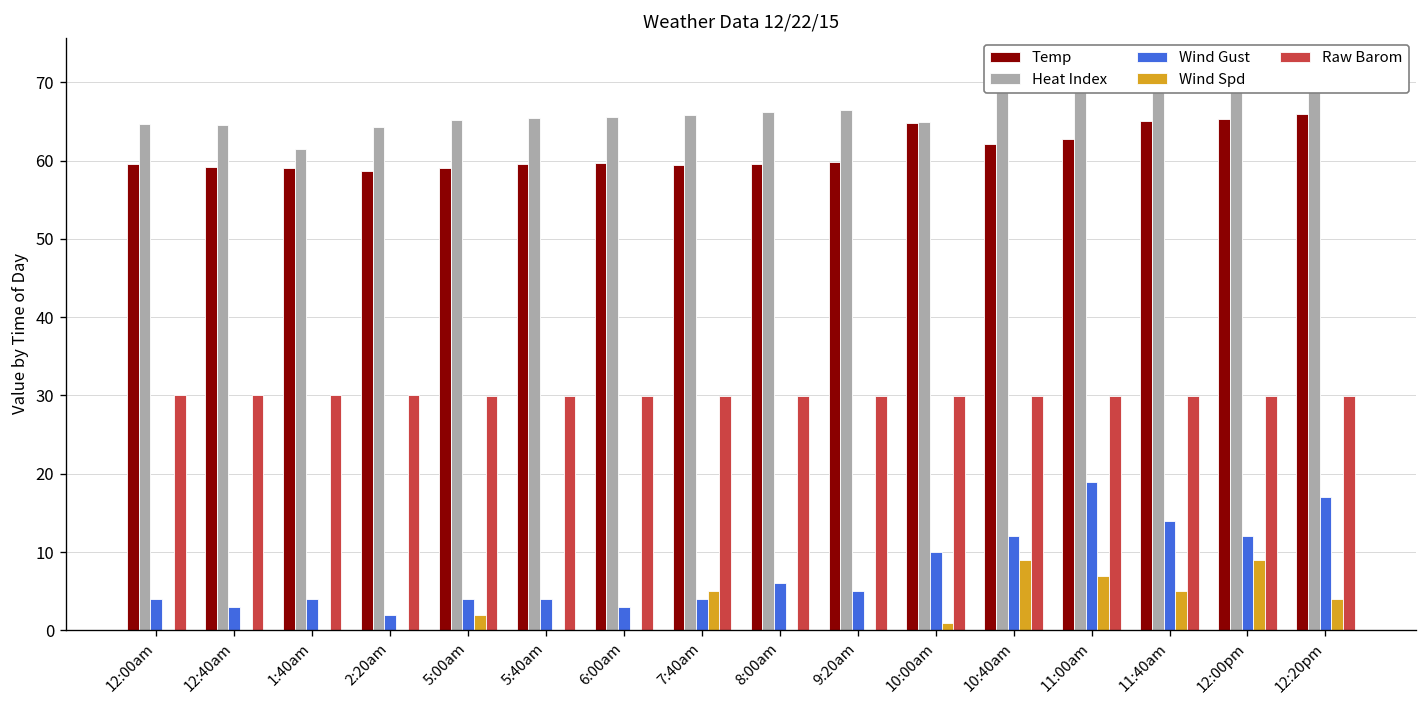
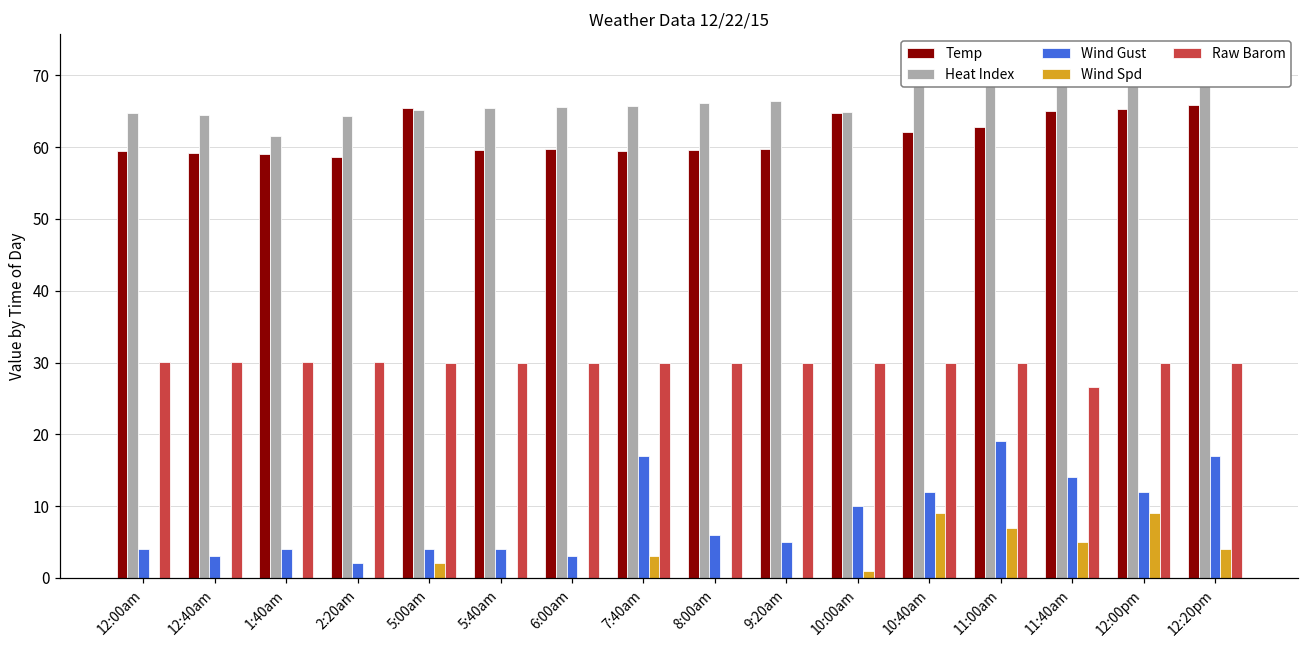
Temp, 5:00am: 59 -> 66
Wind Gust, 7:40am: 4 -> 17
Wind Spd, 7:40am: 5 -> 3
Raw Barom, 11:40am: 30 -> 27
